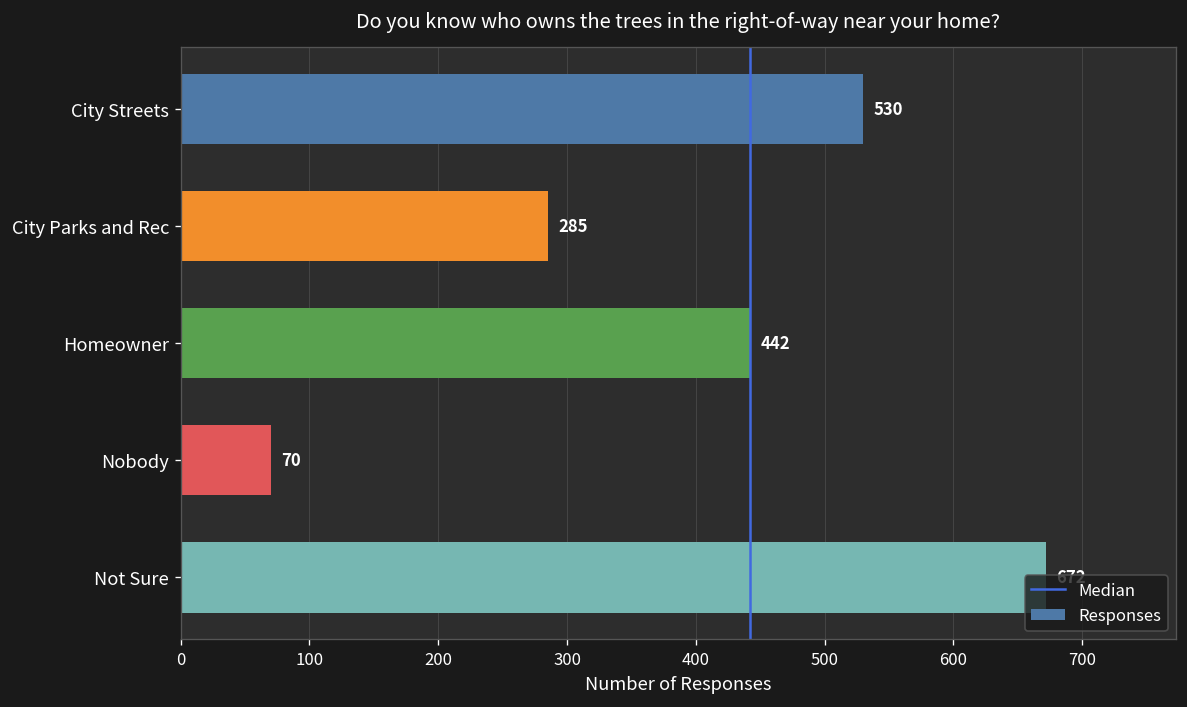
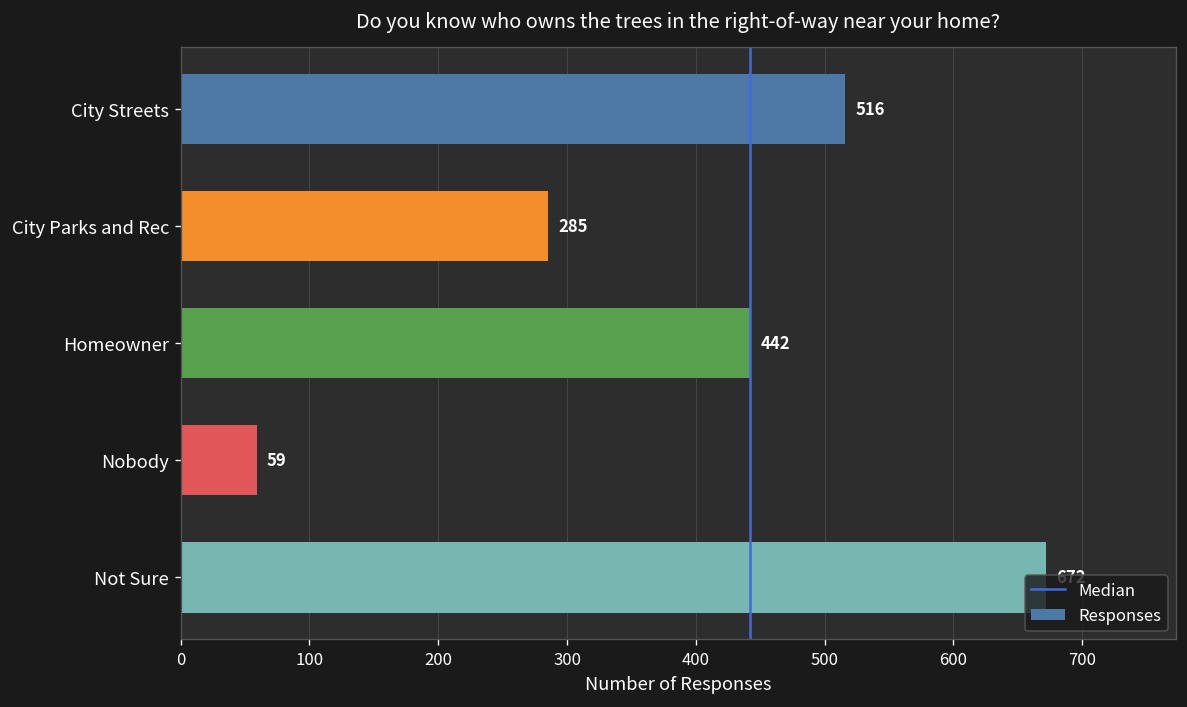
City Streets: 530 -> 516
Nobody: 70 -> 59
